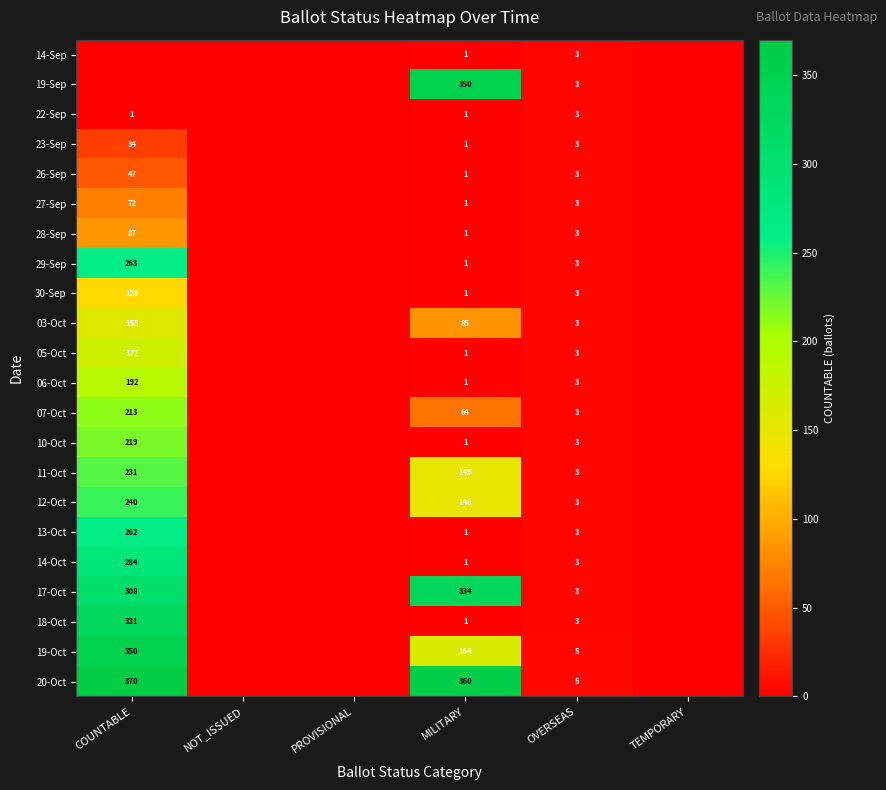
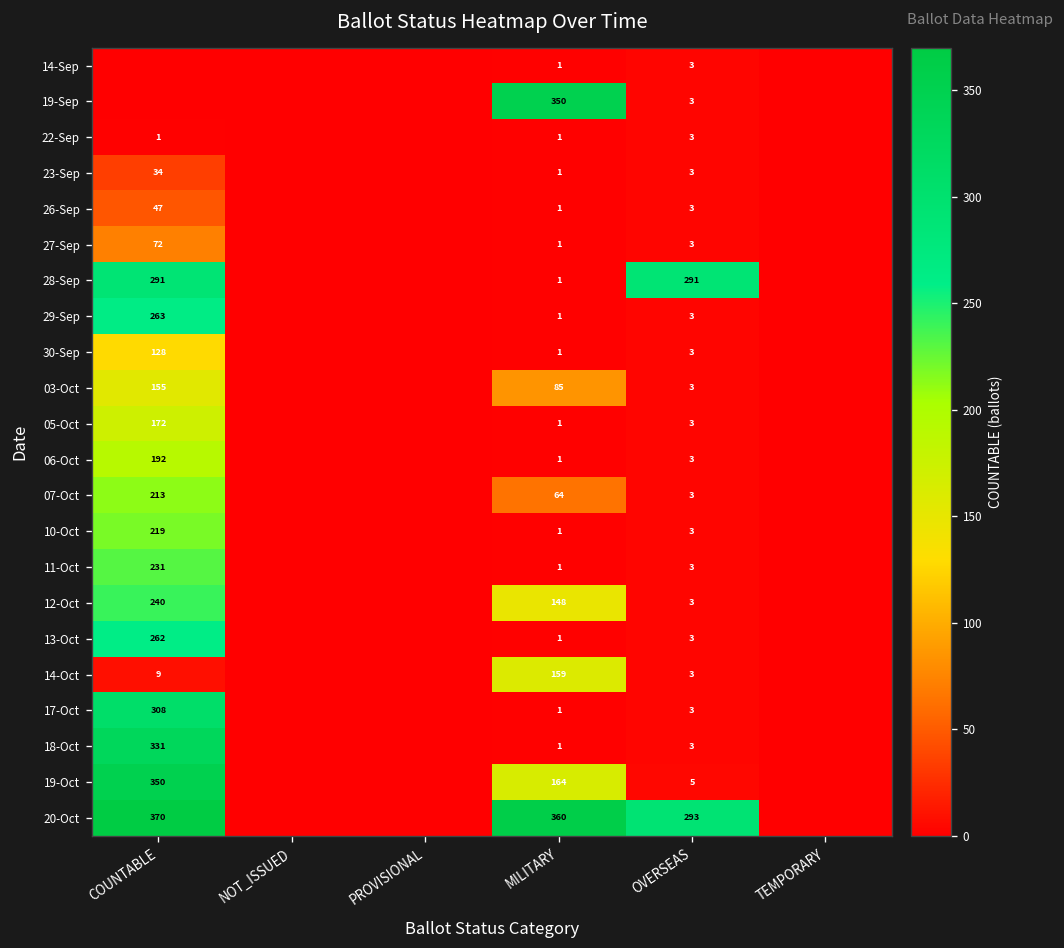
28-Sep, COUNTABLE: 87 -> 291
28-Sep, OVERSEAS: 3 -> 291
11-Oct, MILITARY: 149 -> 1
14-Oct, COUNTABLE: 284 -> 9
14-Oct, MILITARY: 1 -> 159
17-Oct, MILITARY: 334 -> 1
20-Oct, OVERSEAS: 5 -> 293
